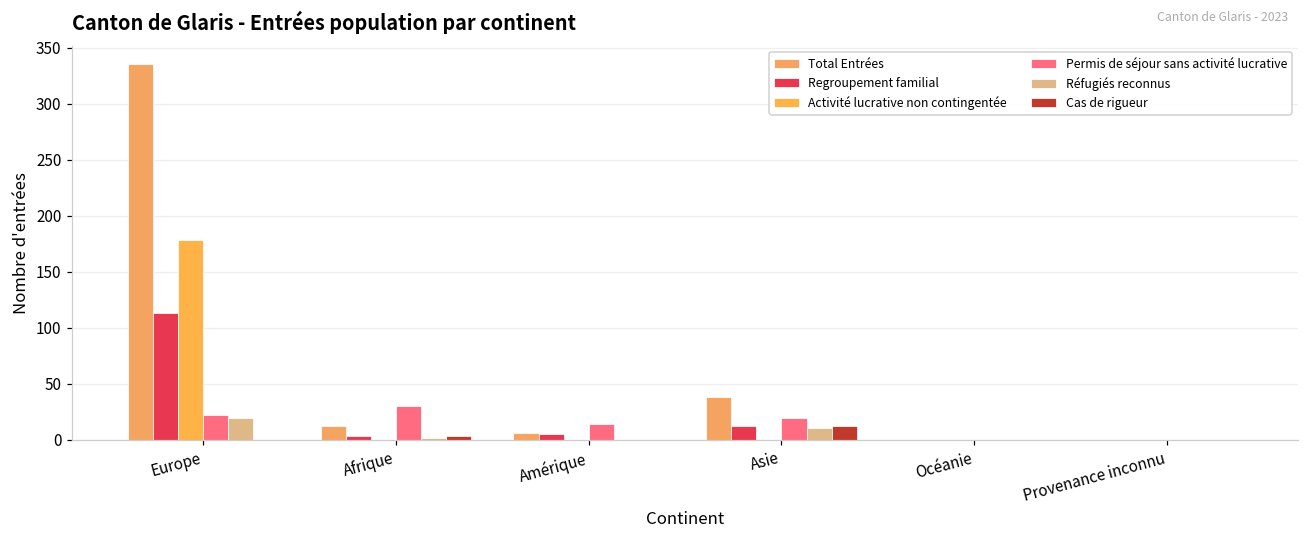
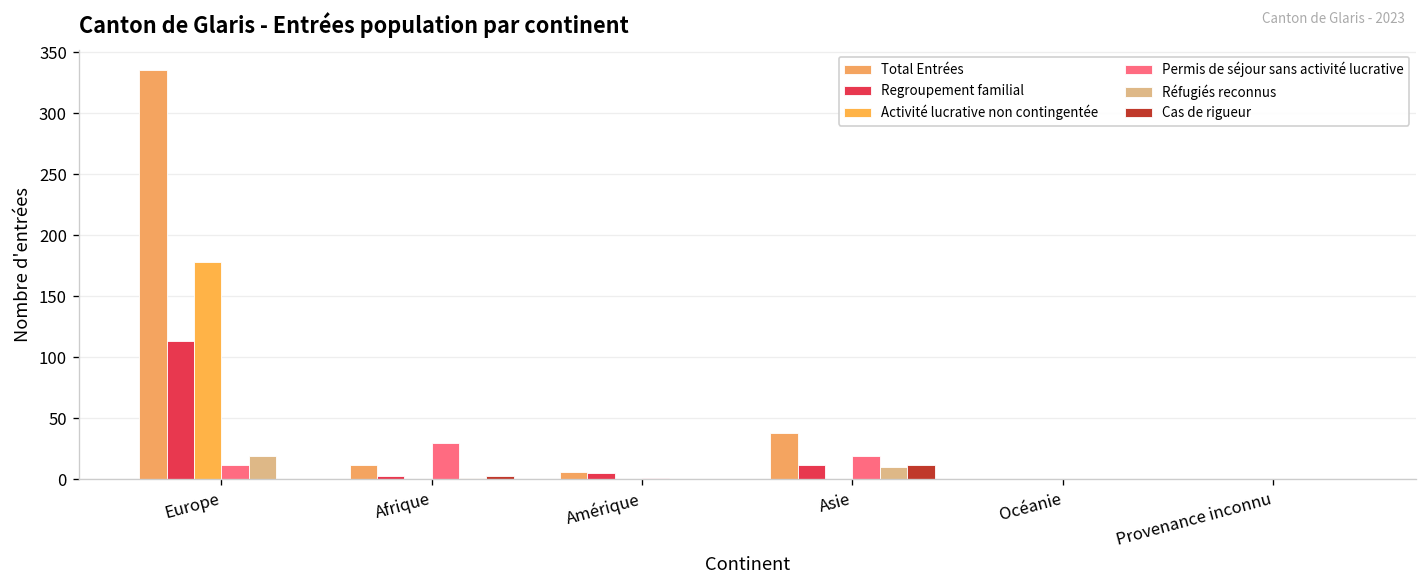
Permis de séjour sans activité lucrative, Europe: 22 -> 12
Permis de séjour sans activité lucrative, Amérique: 14 -> 1
